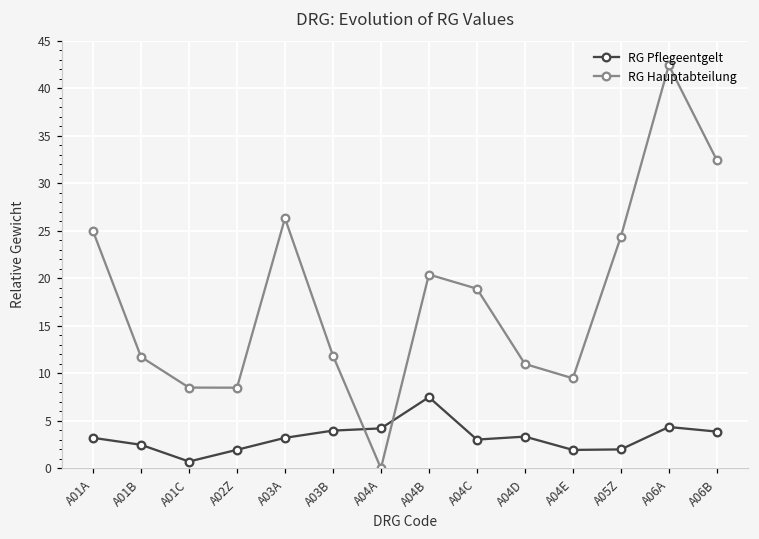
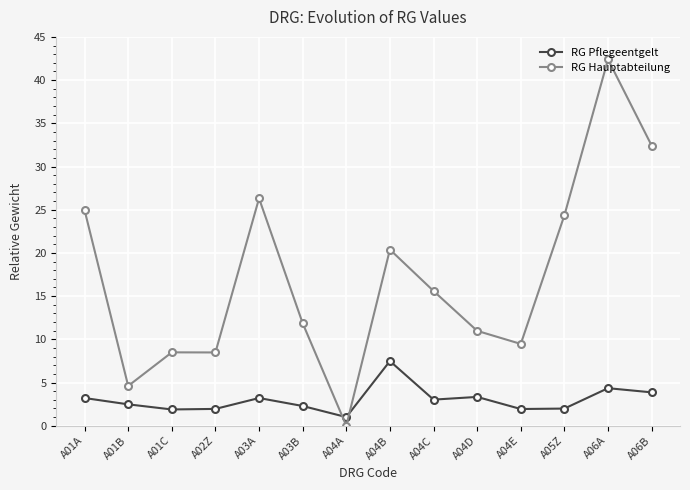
RG Hauptabteilung, A01B: 12 -> 5
RG Pflegeentgelt, A01C: 1 -> 2
RG Pflegeentgelt, A03B: 4 -> 2
RG Pflegeentgelt, A04A: 4 -> 1
RG Hauptabteilung, A04C: 19 -> 16
